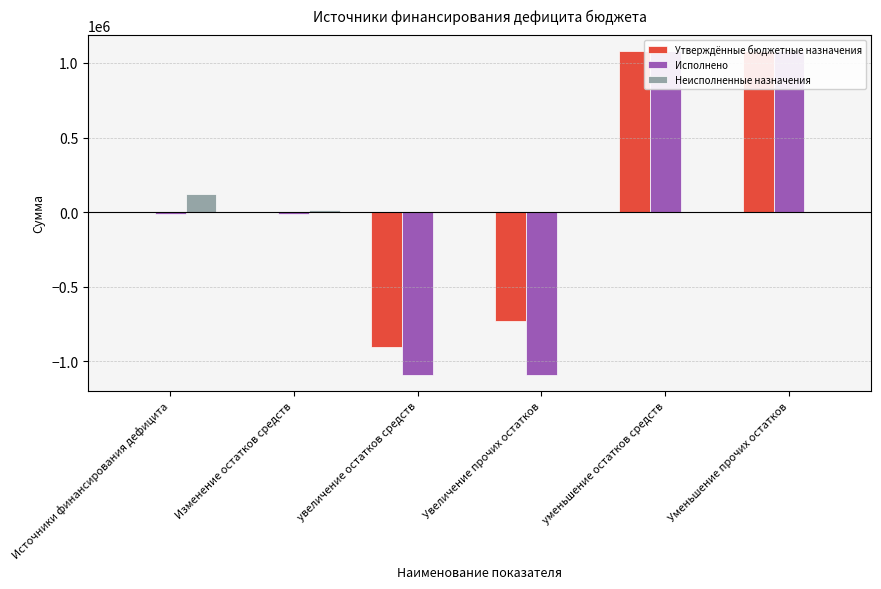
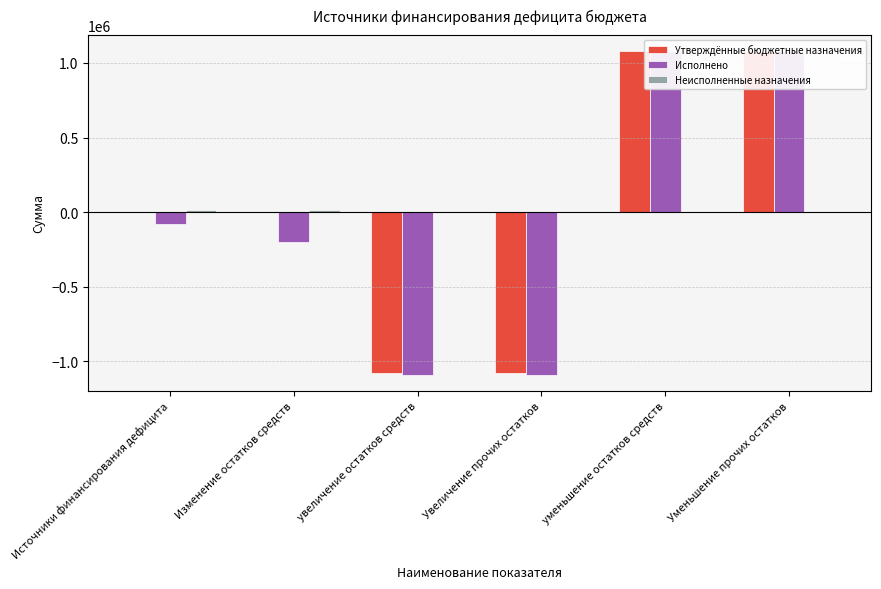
Исполнено, Источники финансирования дефицита: -10000 -> -80000
Неисполненные назначения, Источники финансирования дефицита: 120000 -> 10000
Исполнено, Изменение остатков средств: -10000 -> -200000
Утверждённые бюджетные назначения, увеличение остатков средств: -910000 -> -1080000
Утверждённые бюджетные назначения, Увеличение прочих остатков: -730000 -> -1080000
